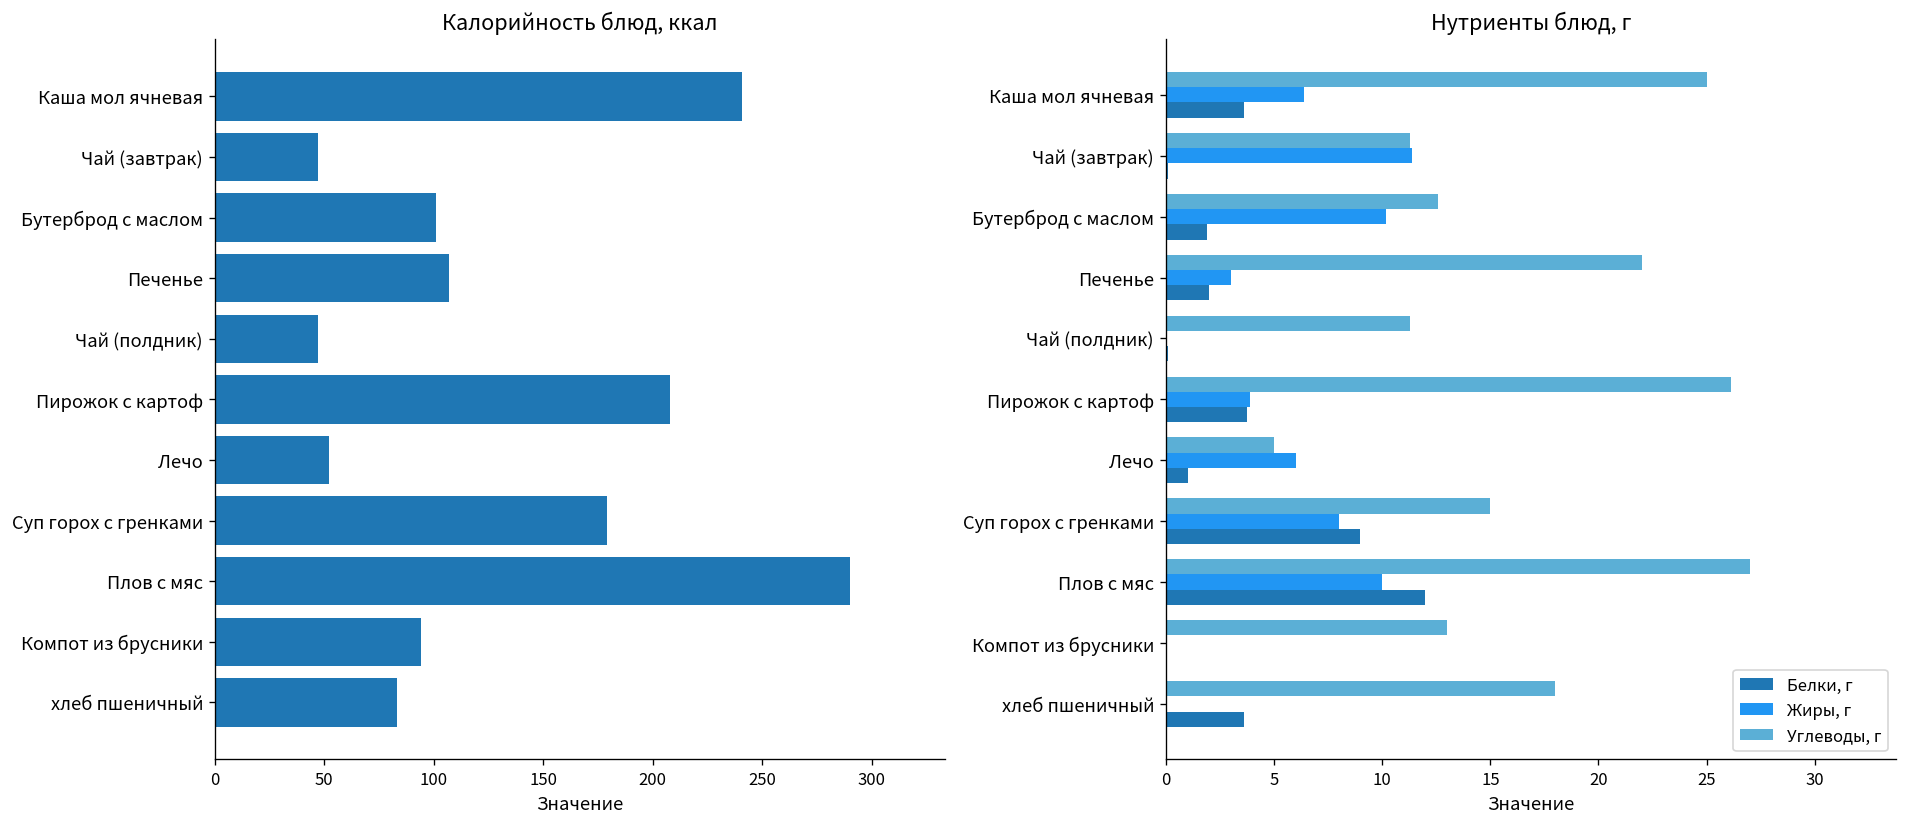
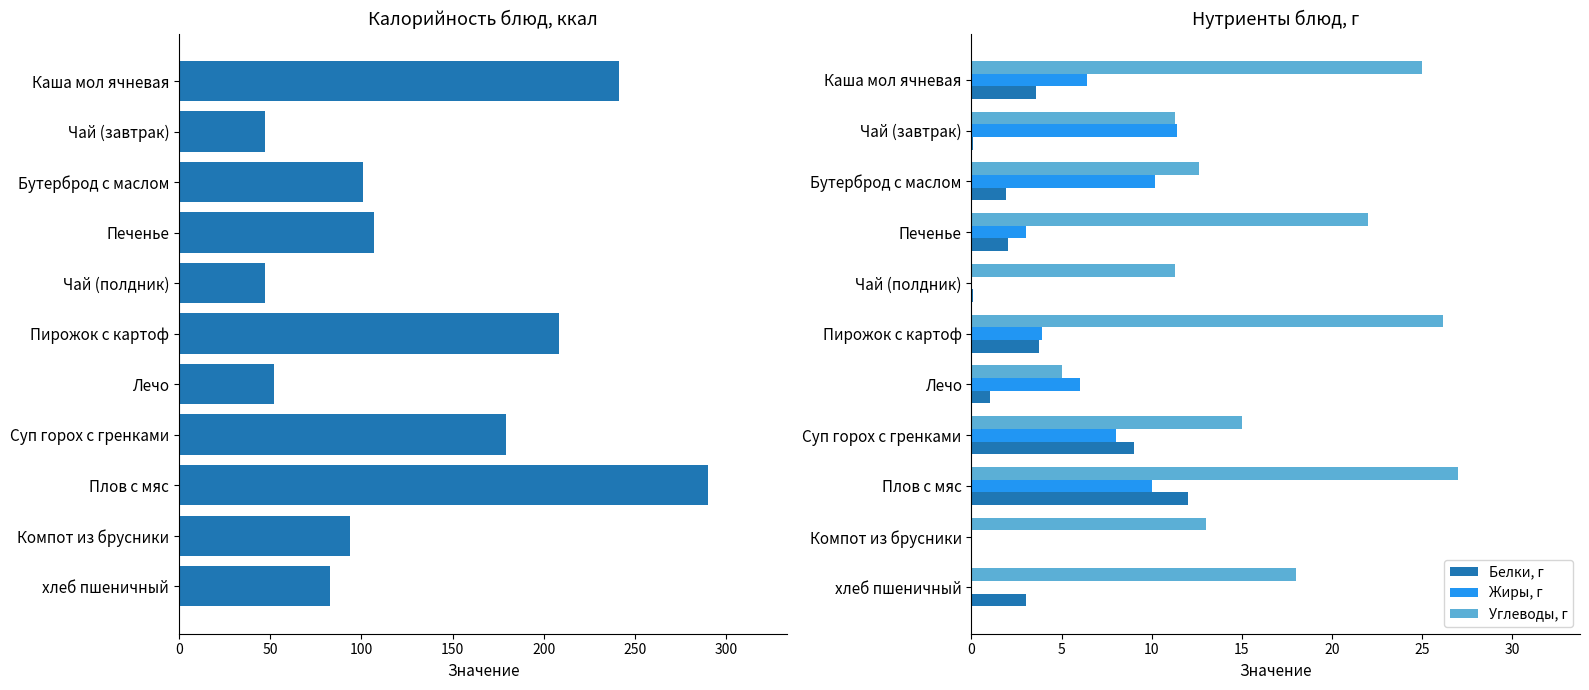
Нутриенты блюд, г, Белки, г, хлеб пшеничный: 3.6 -> 3.0
